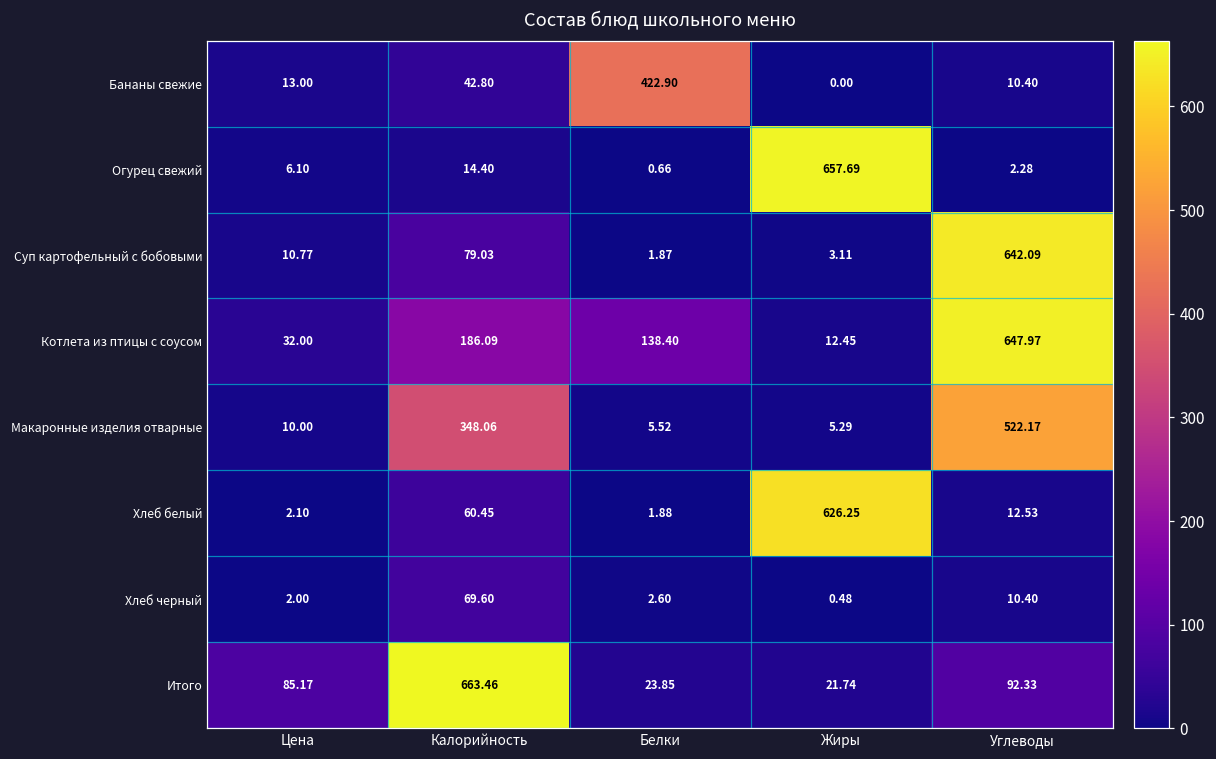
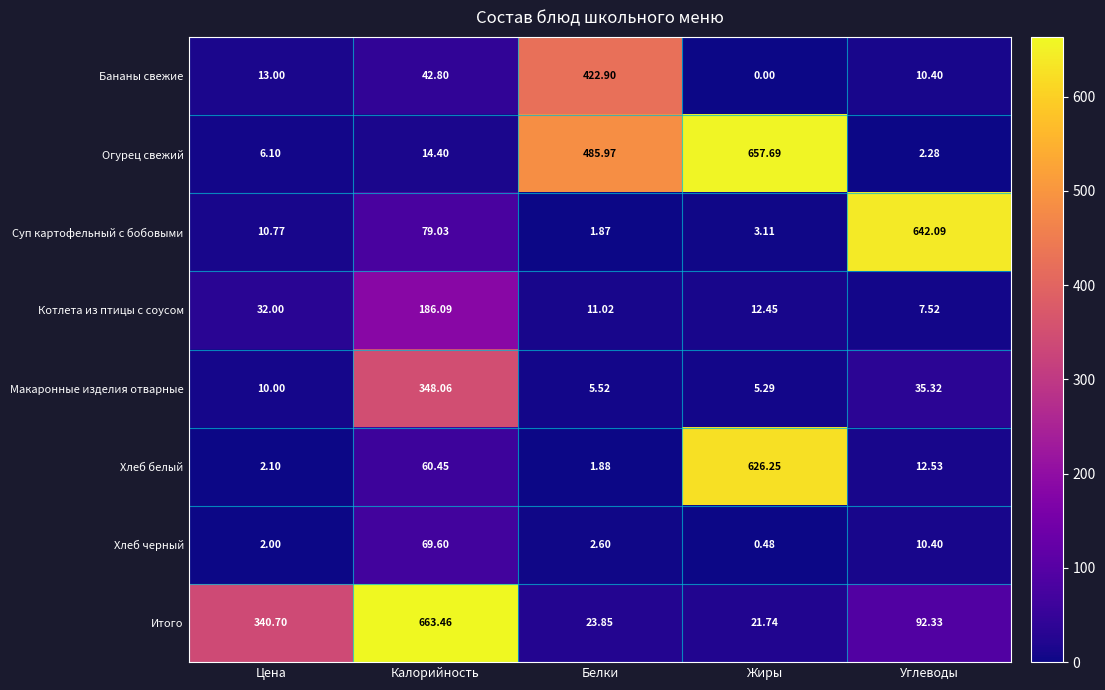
Огурец свежий, Белки: 0.66 -> 485.97
Котлета из птицы с соусом, Белки: 138.40 -> 11.02
Котлета из птицы с соусом, Углеводы: 647.97 -> 7.52
Макаронные изделия отварные, Углеводы: 522.17 -> 35.32
Итого, Цена: 85.17 -> 340.70
